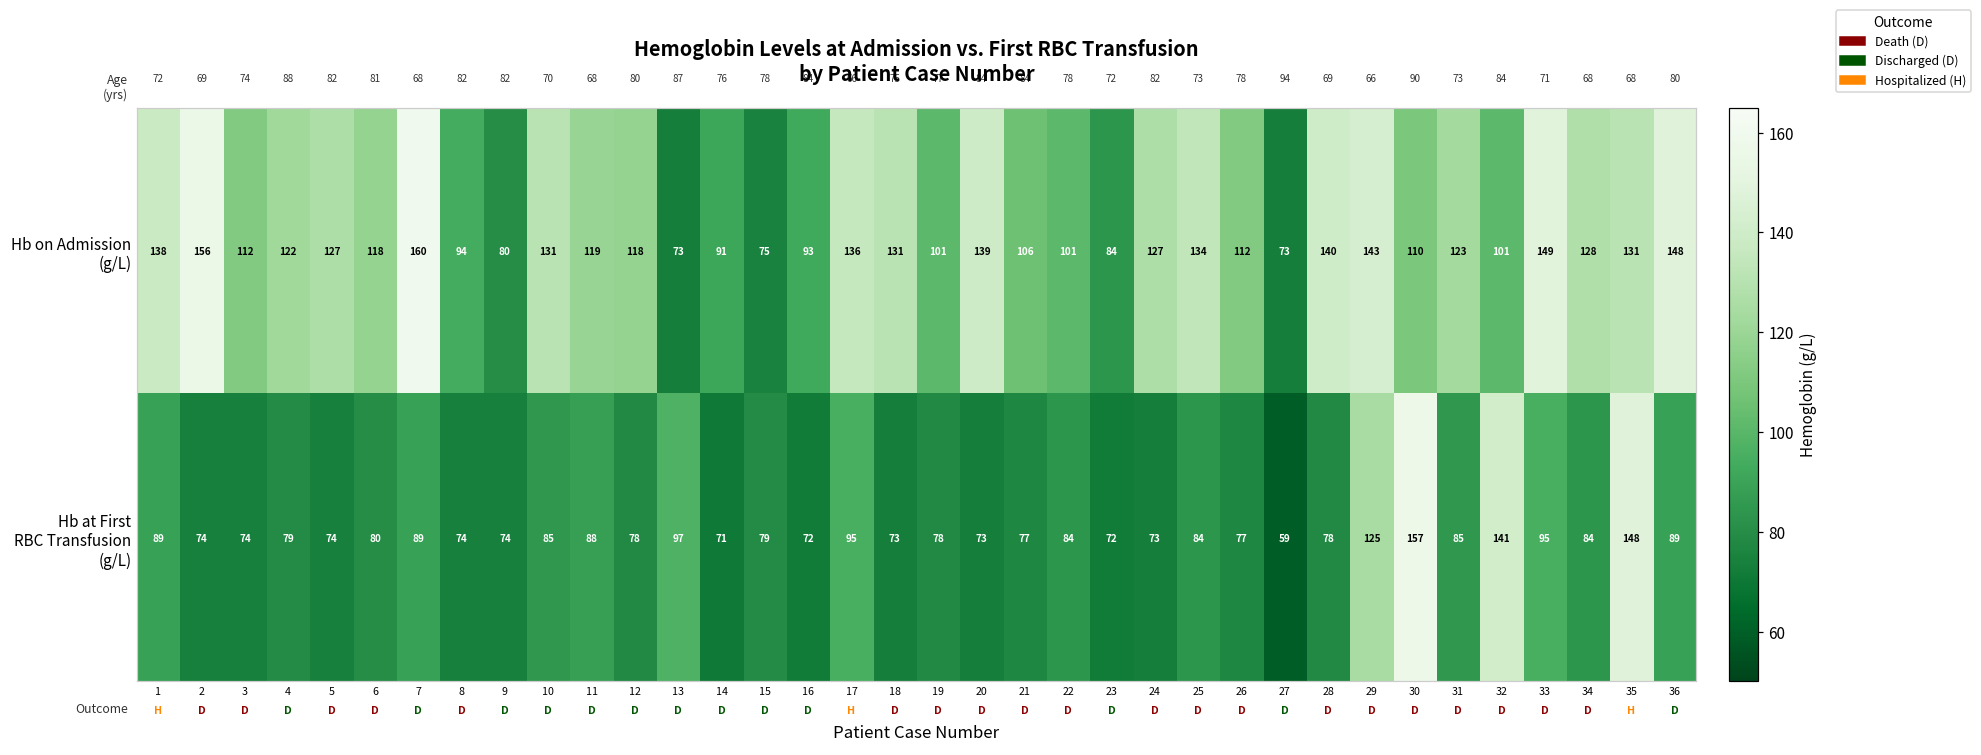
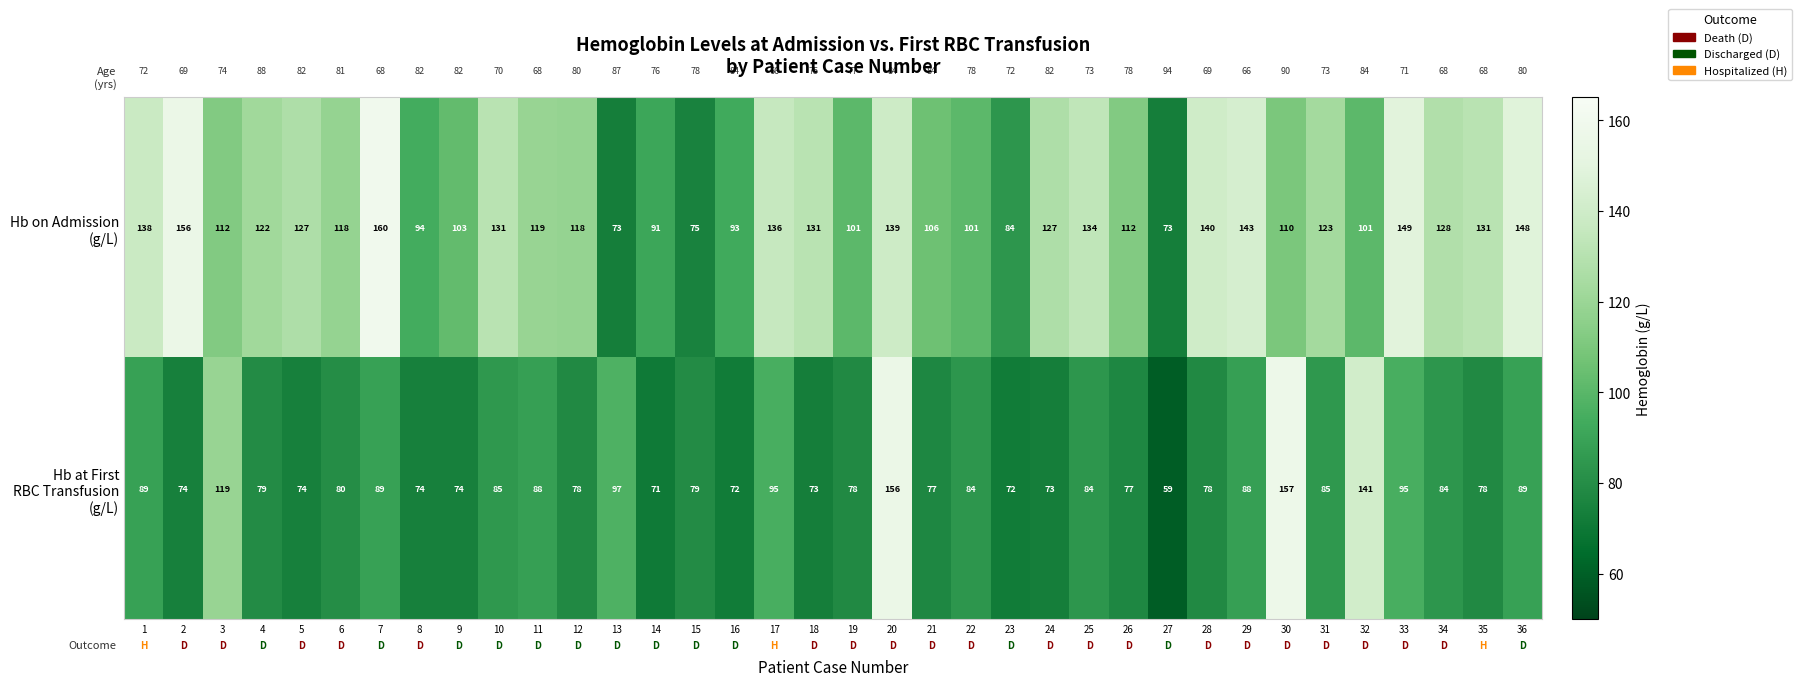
Hb on Admission (g/L), 9: 80 -> 103
Hb at First RBC Transfusion (g/L), 3: 74 -> 119
Hb at First RBC Transfusion (g/L), 20: 73 -> 156
Hb at First RBC Transfusion (g/L), 29: 125 -> 88
Hb at First RBC Transfusion (g/L), 35: 148 -> 78
